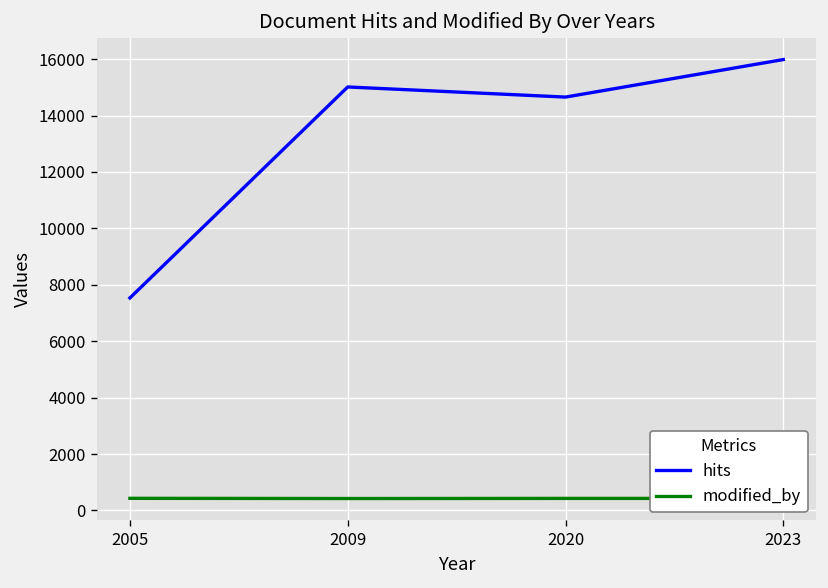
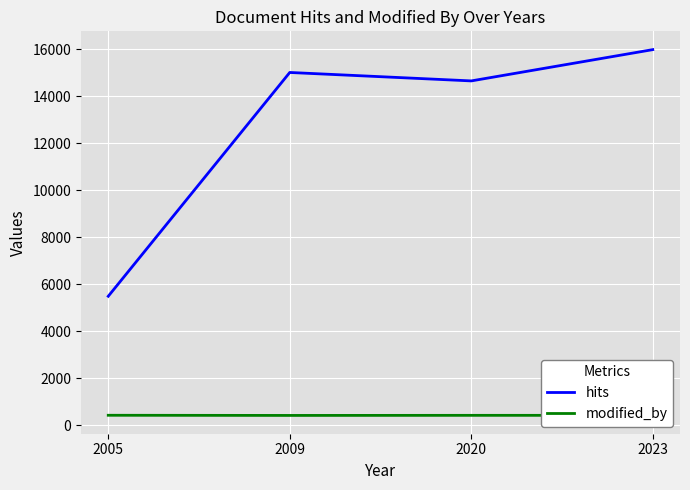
hits, 2005: 7500 -> 5500
